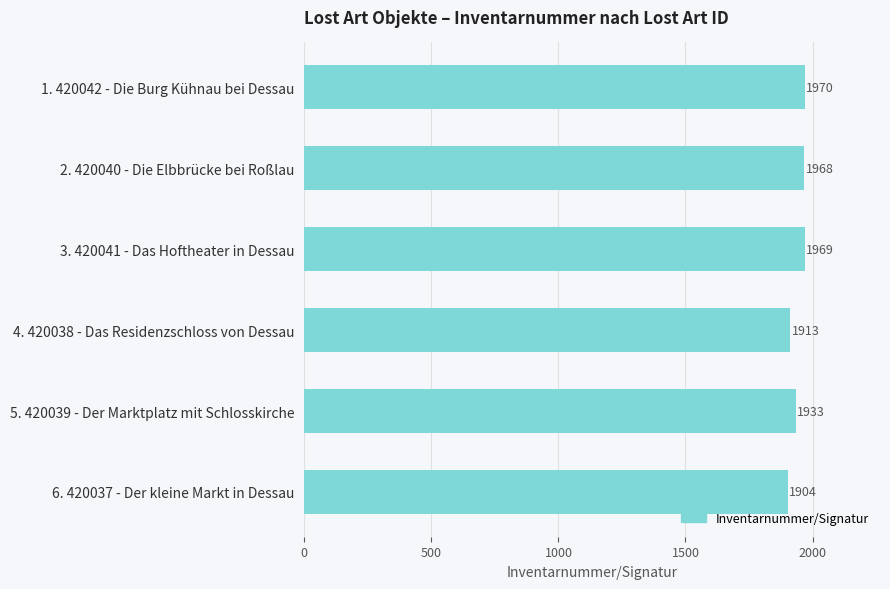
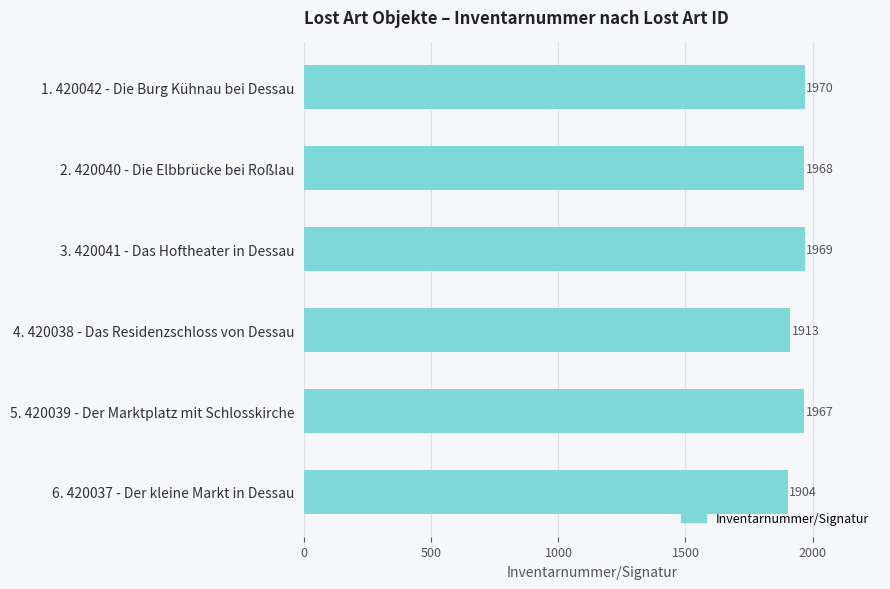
5. 420039 - Der Marktplatz mit Schlosskirche: 1933 -> 1967
